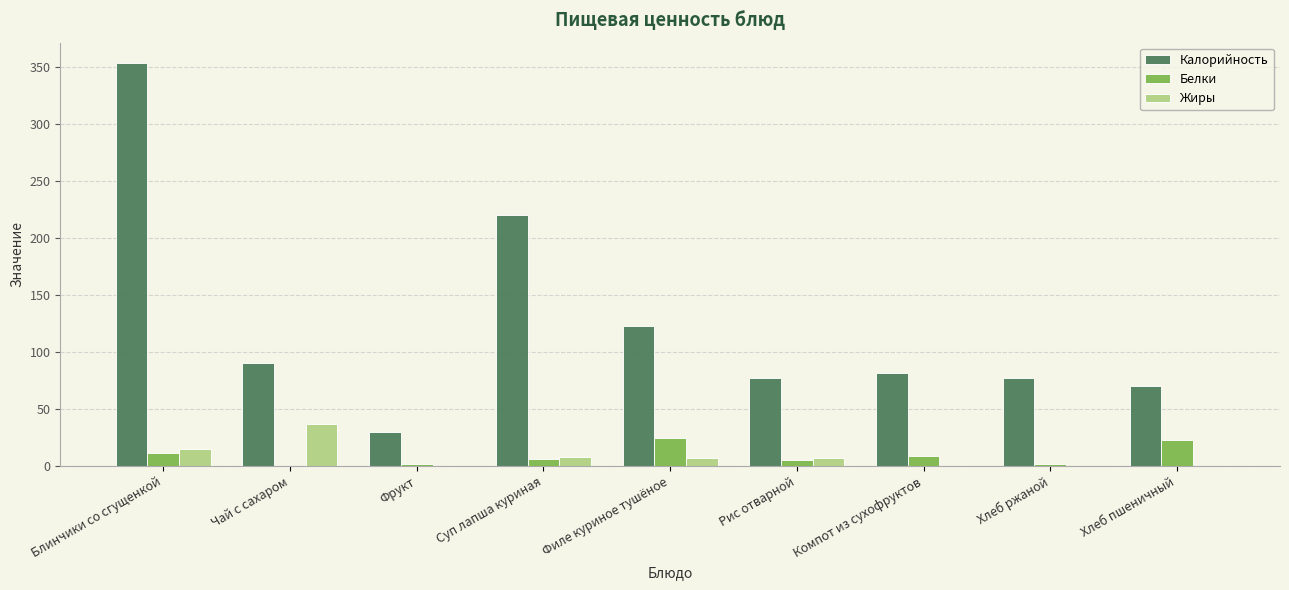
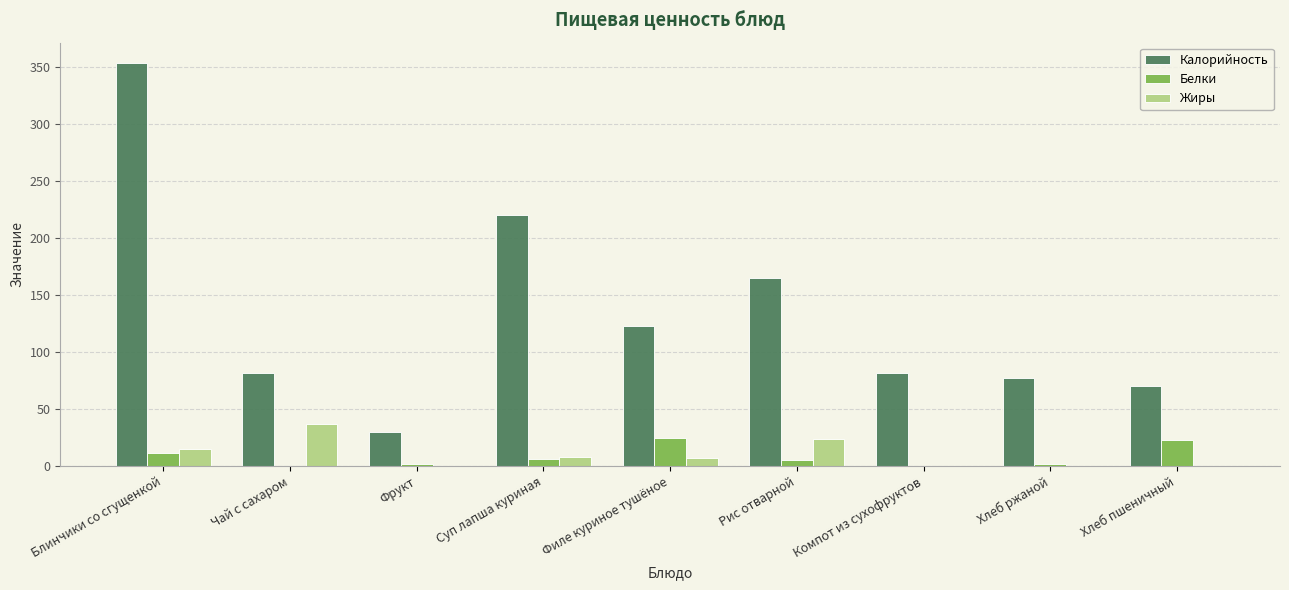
Калорийность, Чай с сахаром: 91 -> 81
Калорийность, Рис отварной: 77 -> 165
Жиры, Рис отварной: 7 -> 23
Белки, Компот из сухофруктов: 9 -> 0
